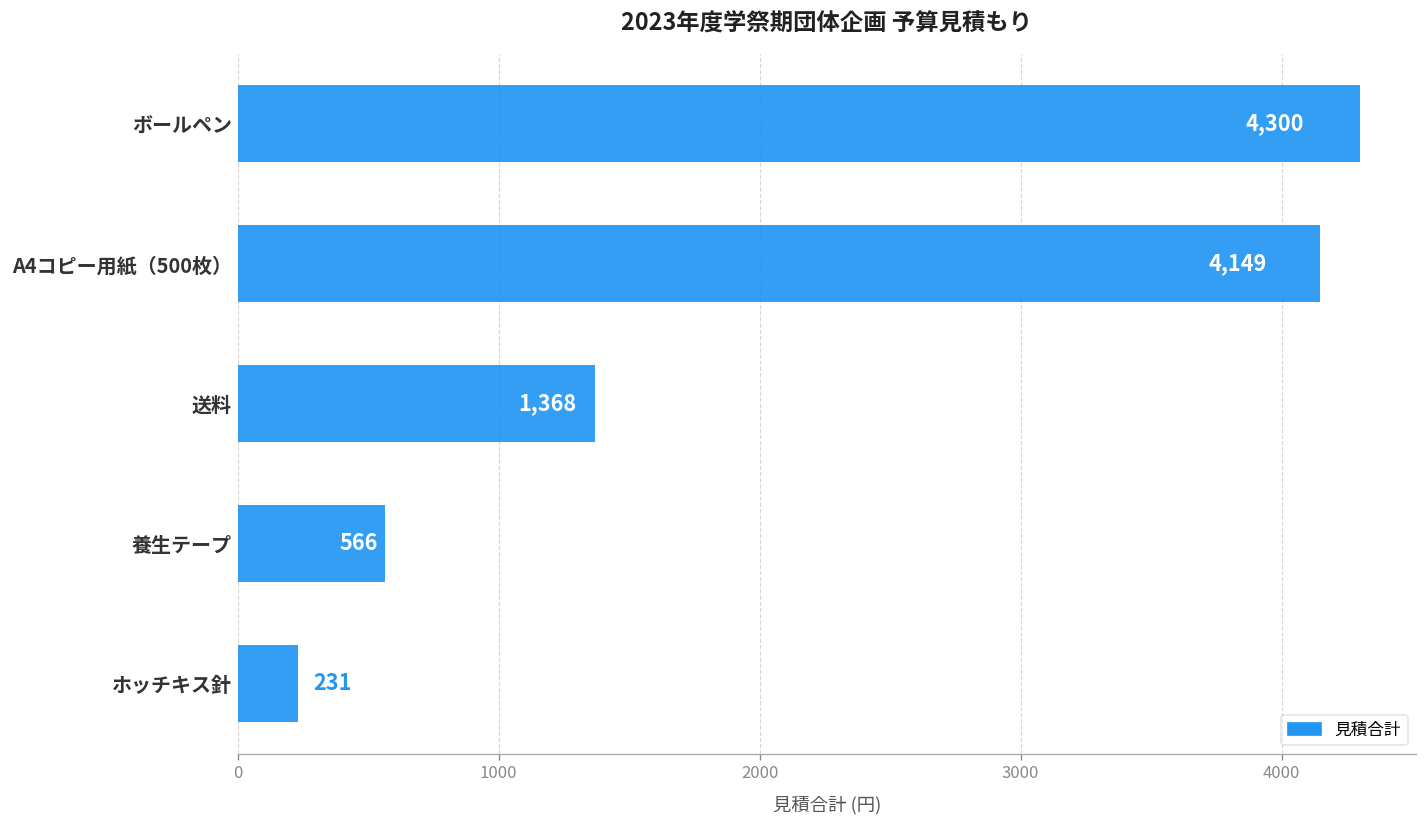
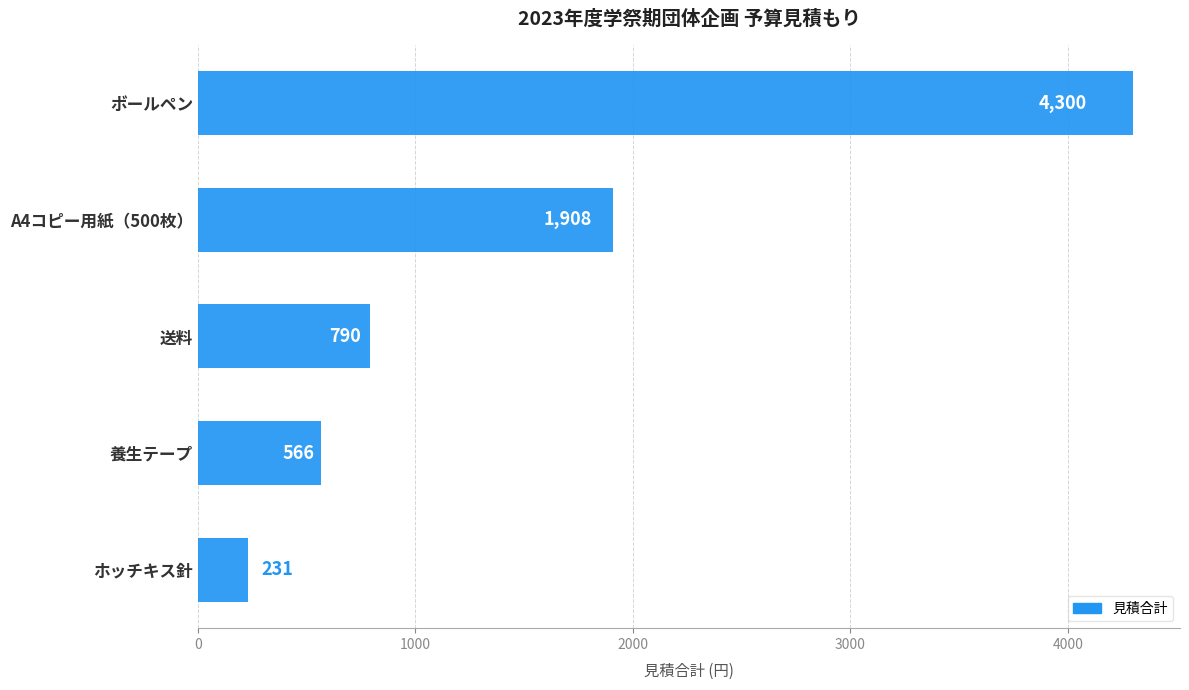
A4コピー用紙（500枚）: 4,149 -> 1,908
送料: 1,368 -> 790
